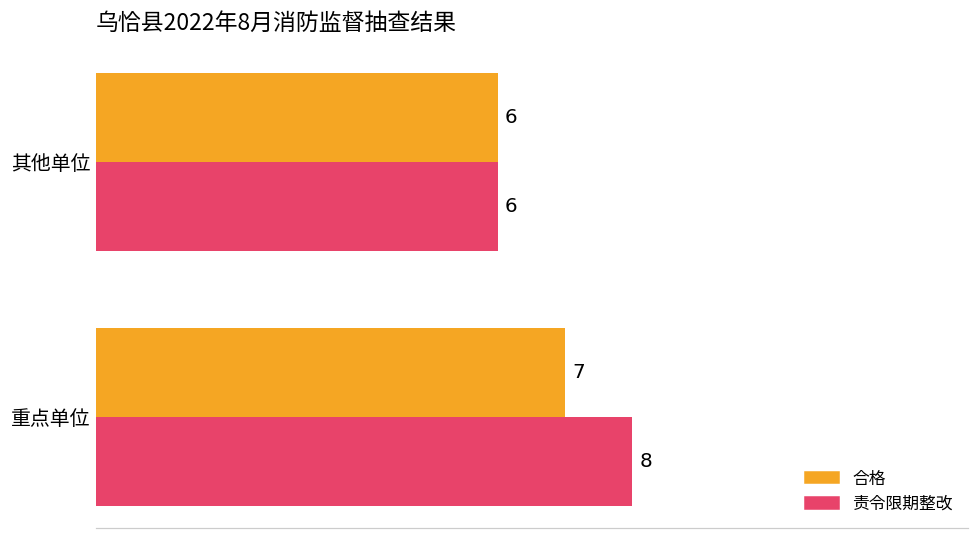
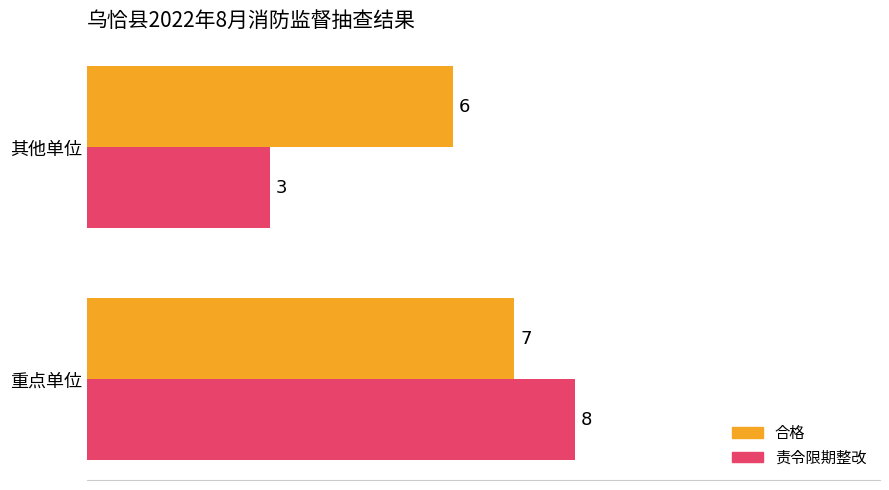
责令限期整改, 其他单位: 6 -> 3
